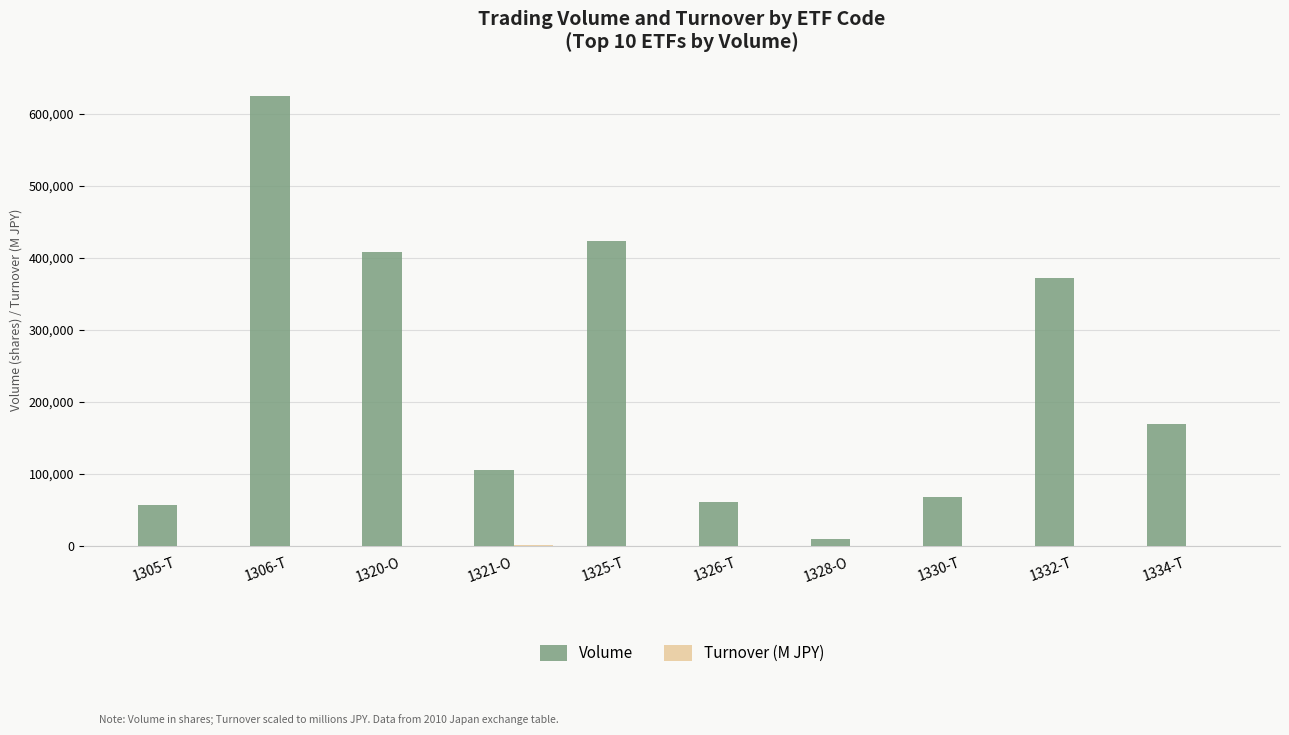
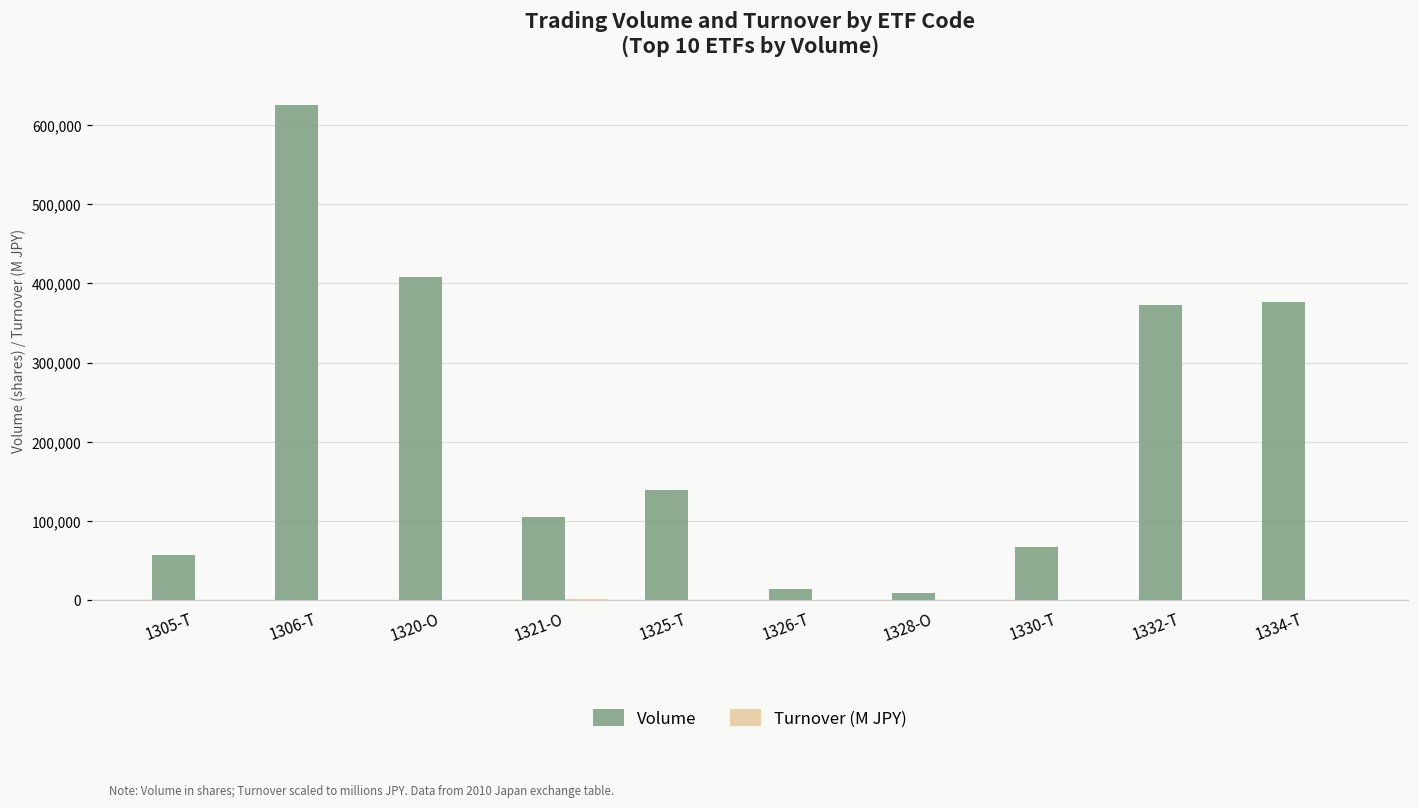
Volume, 1325-T: 420,000 -> 140,000
Volume, 1326-T: 60,000 -> 10,000
Volume, 1334-T: 170,000 -> 380,000
